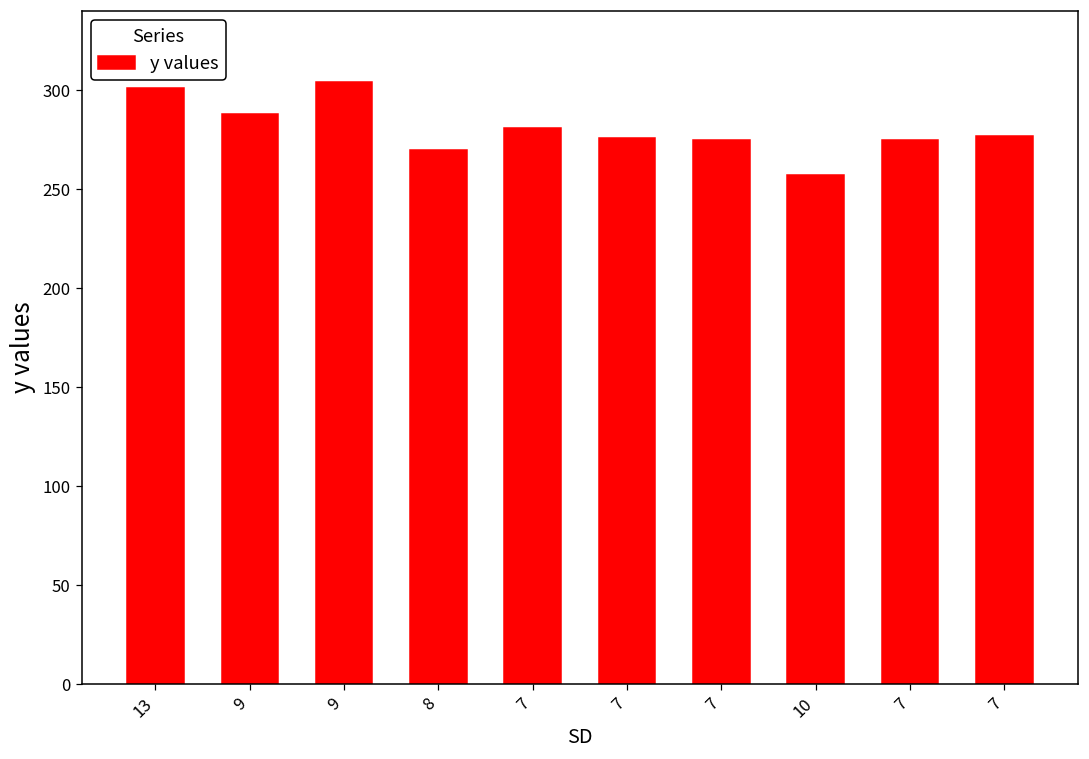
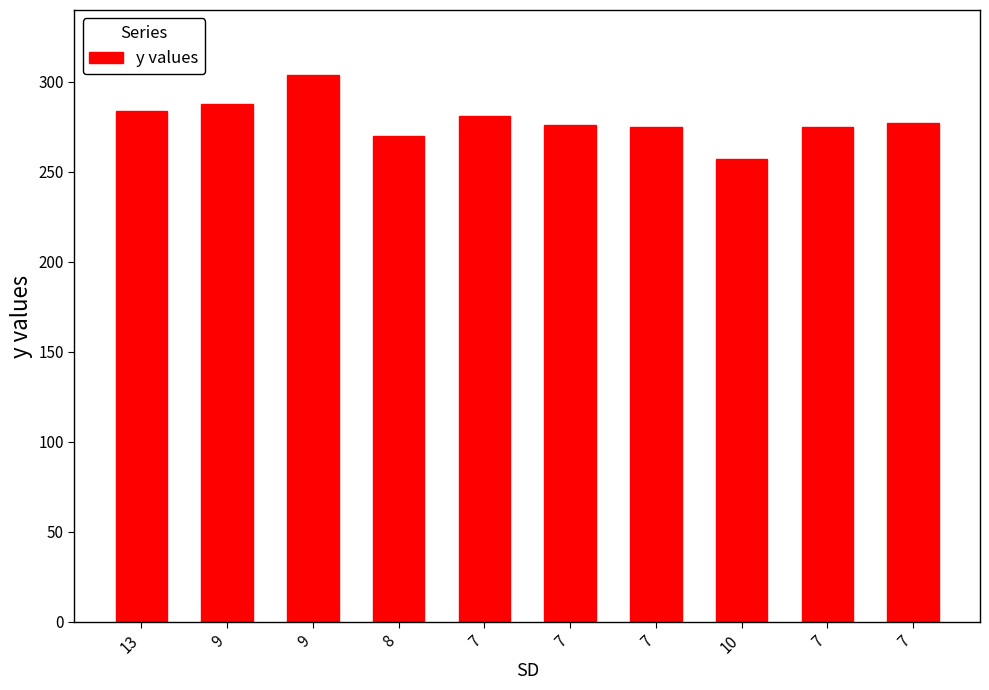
13: 301 -> 284
